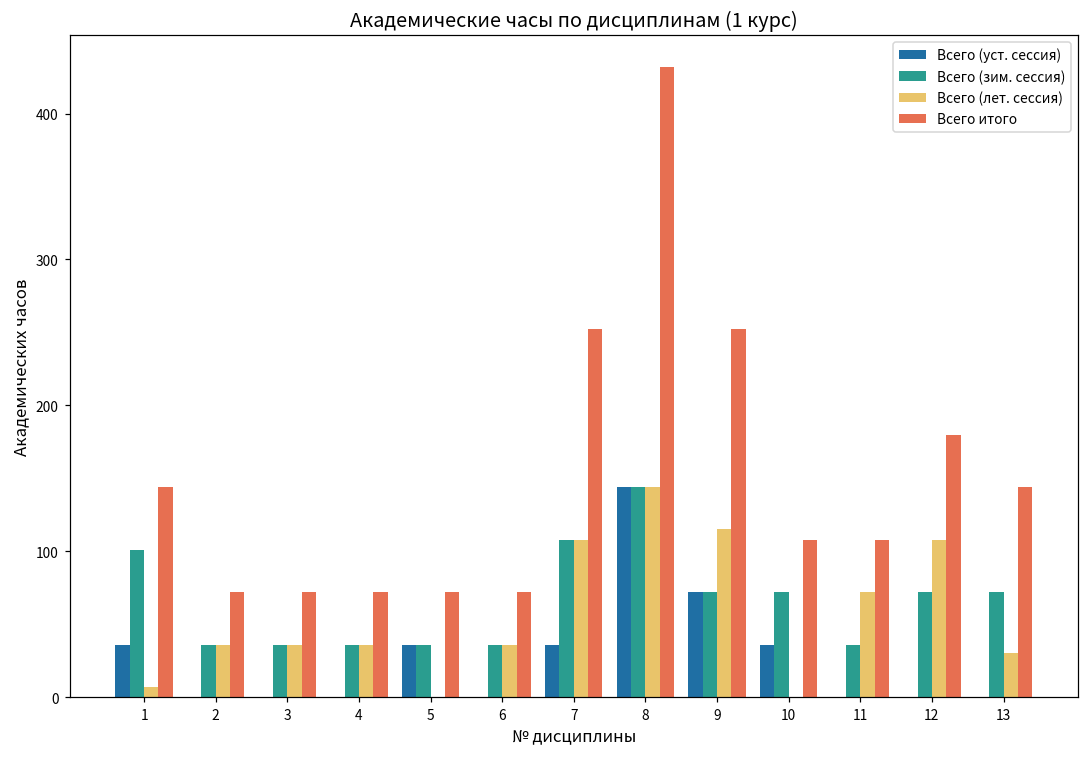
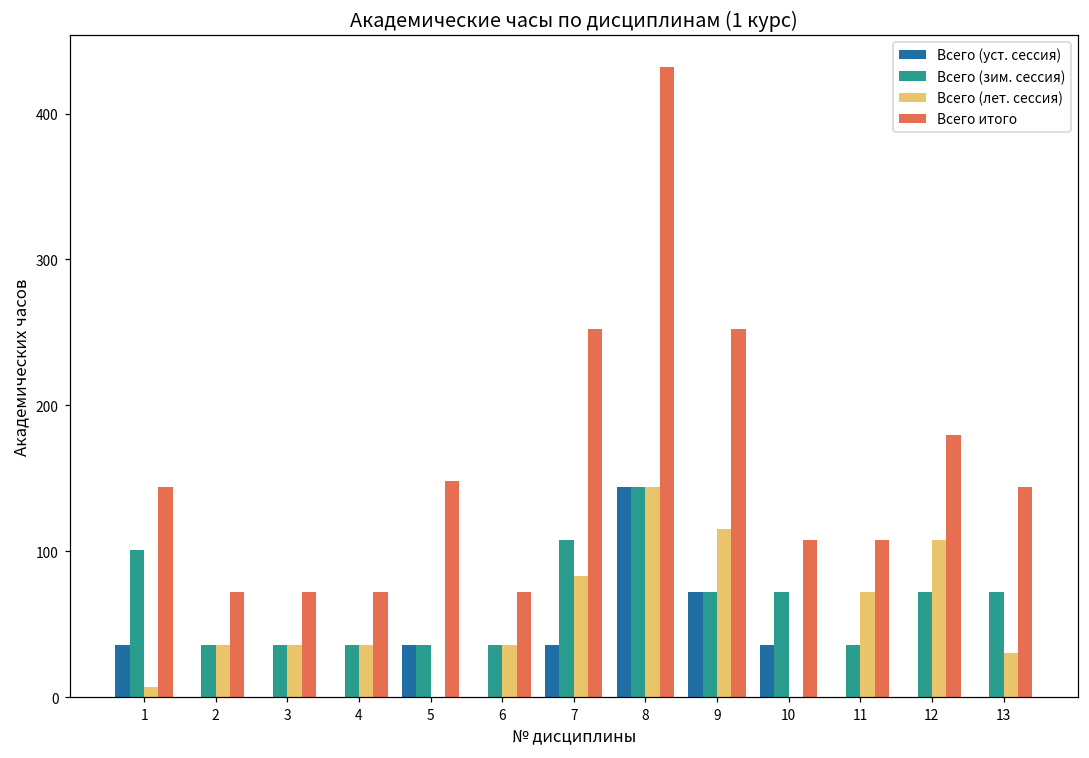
Всего итого, 5: 72 -> 148
Всего (лет. сессия), 7: 108 -> 83
